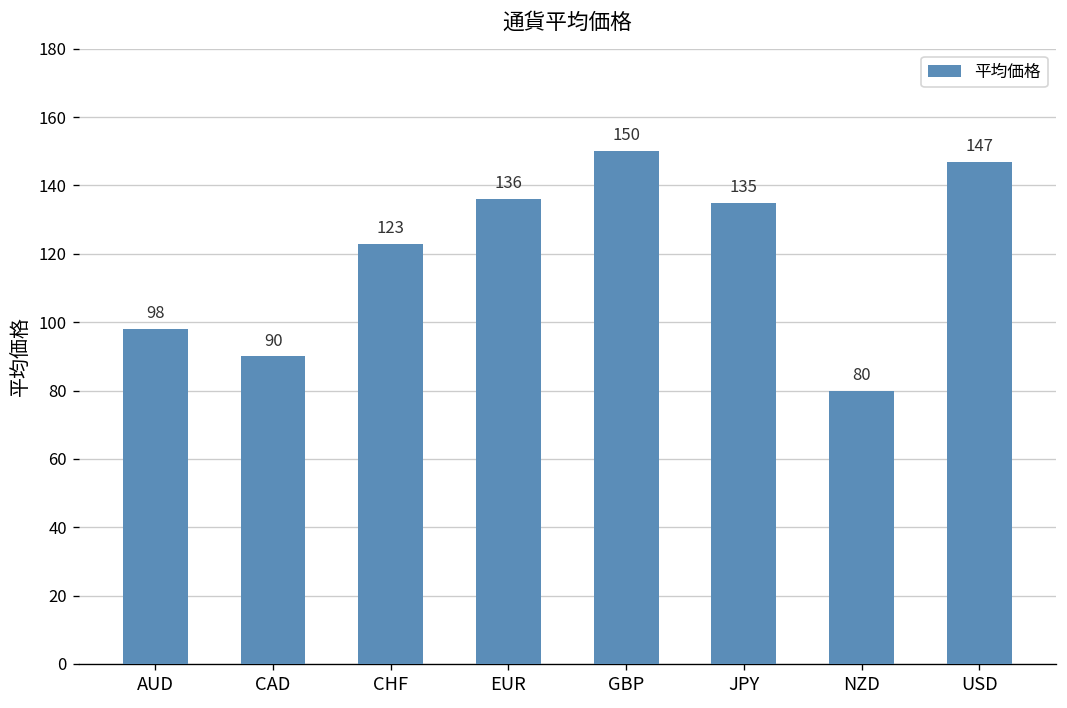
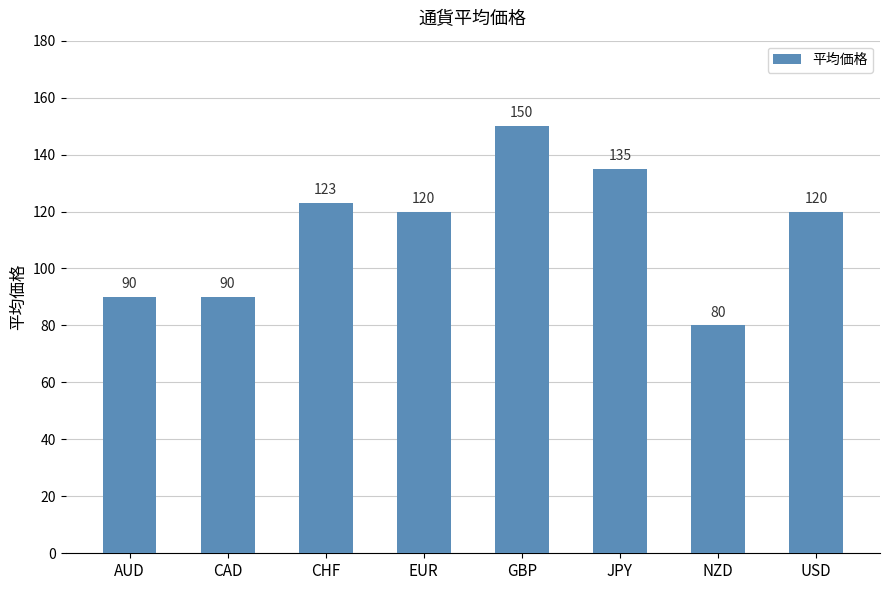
AUD: 98 -> 90
EUR: 136 -> 120
USD: 147 -> 120
